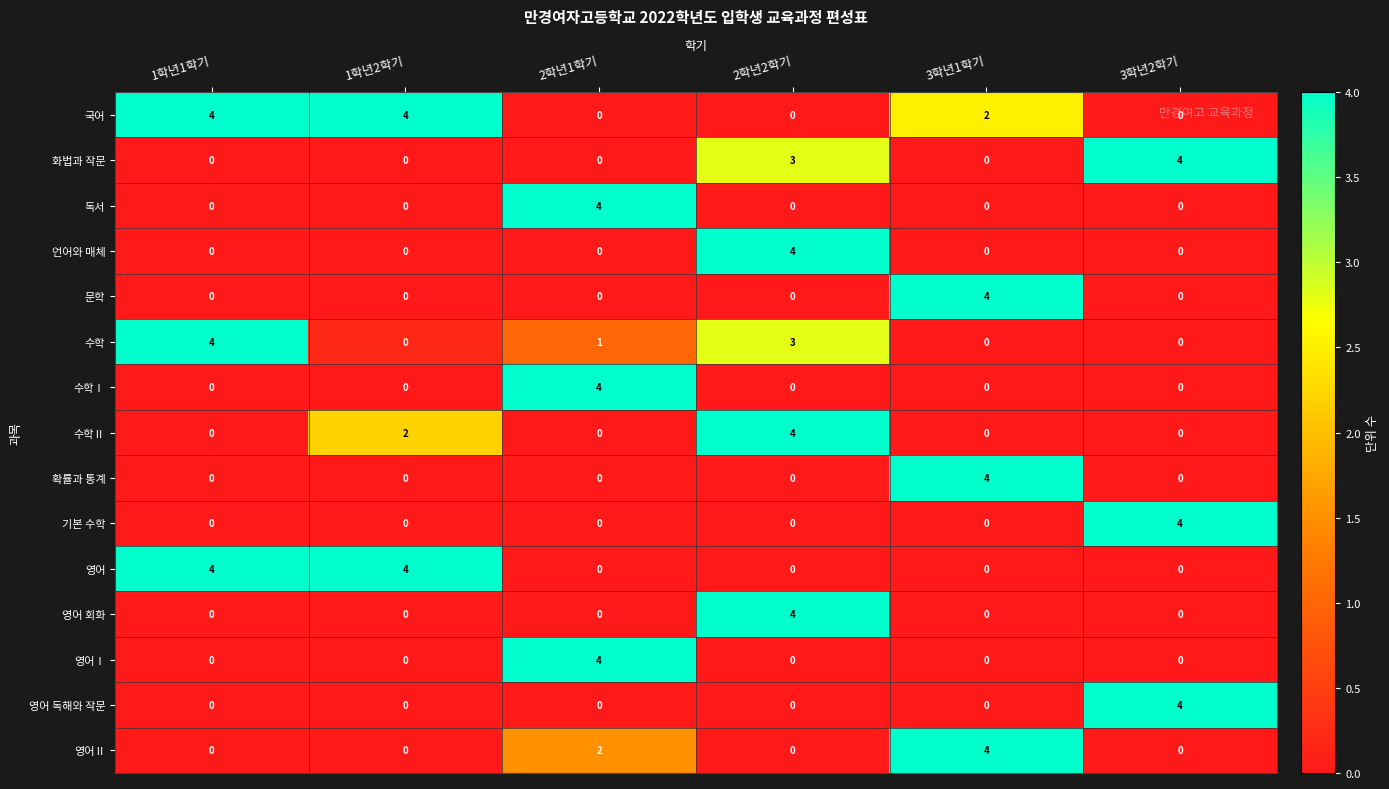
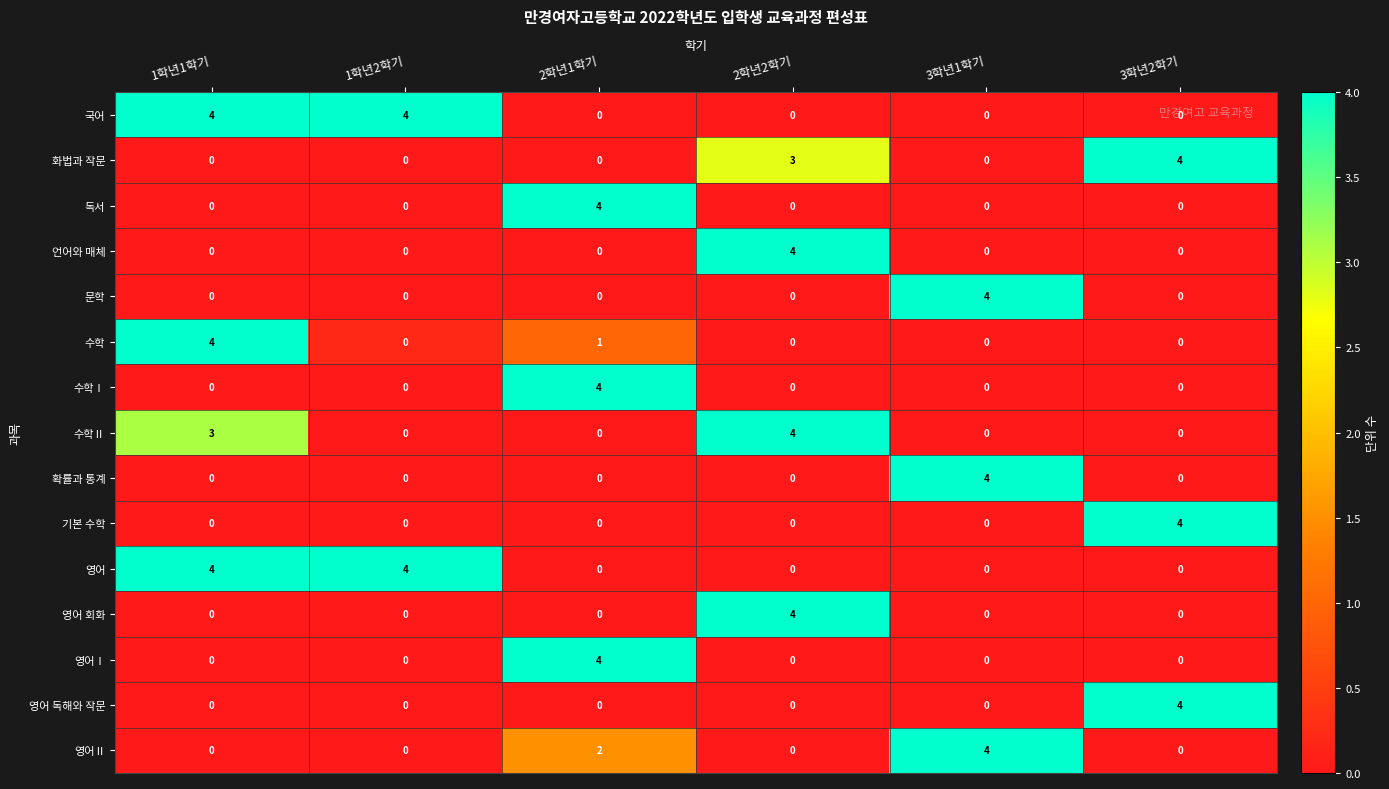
국어, 3학년1학기: 2 -> 0
수학, 2학년2학기: 3 -> 0
수학Ⅱ, 1학년1학기: 0 -> 3
수학Ⅱ, 1학년2학기: 2 -> 0
